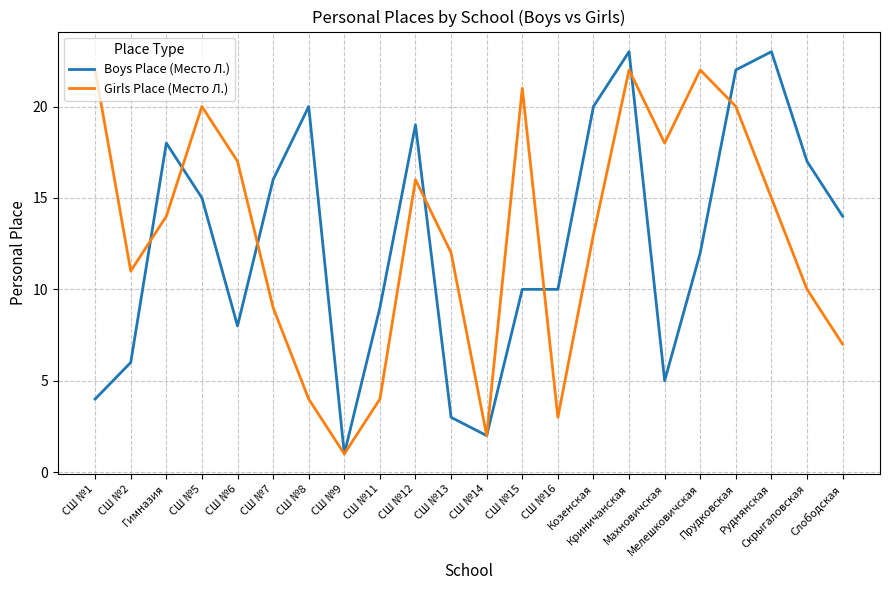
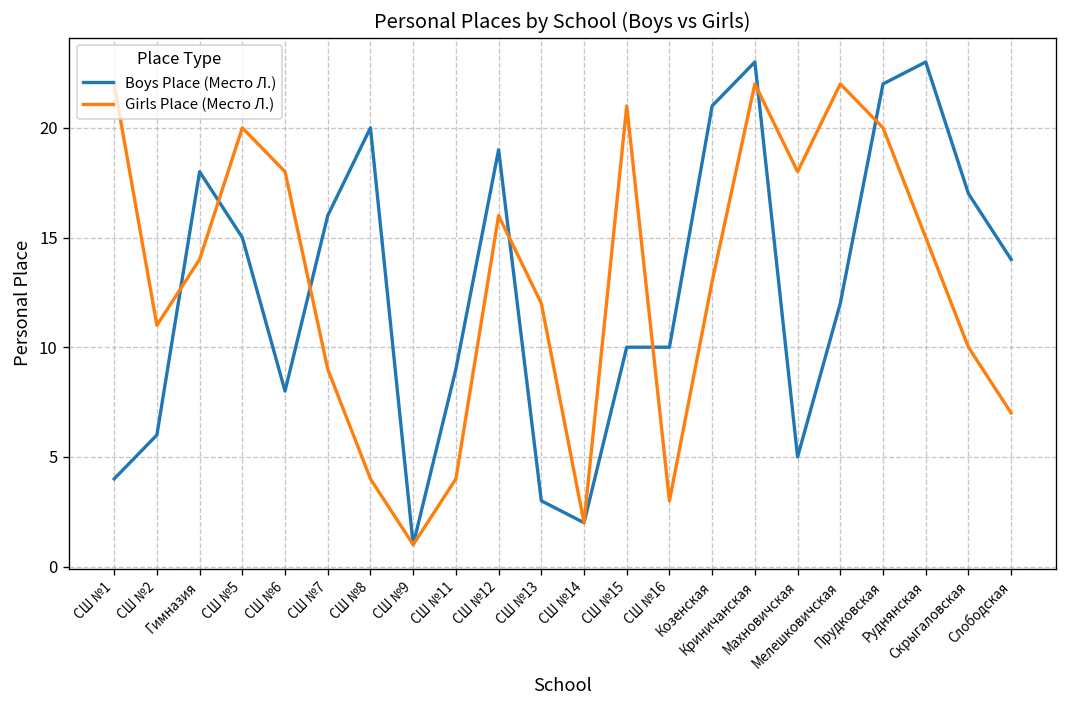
Girls Place (Место Л.), СШ №6: 17 -> 18
Boys Place (Место Л.), Козенская: 20 -> 21
